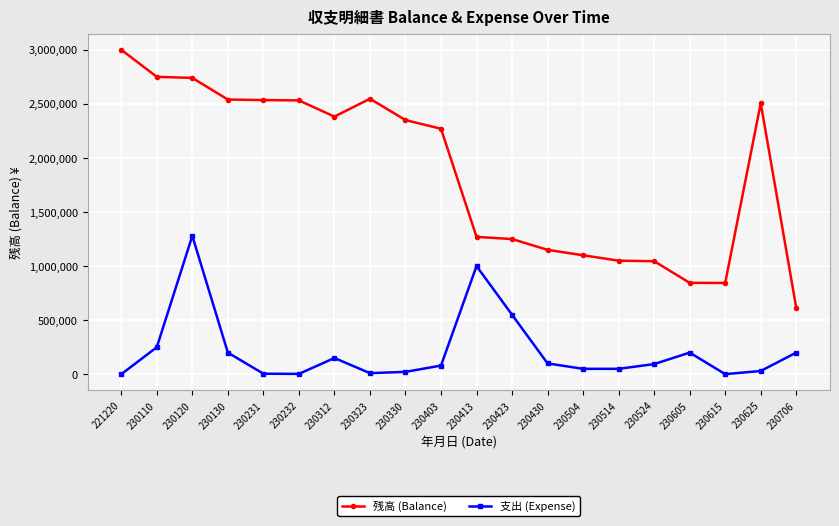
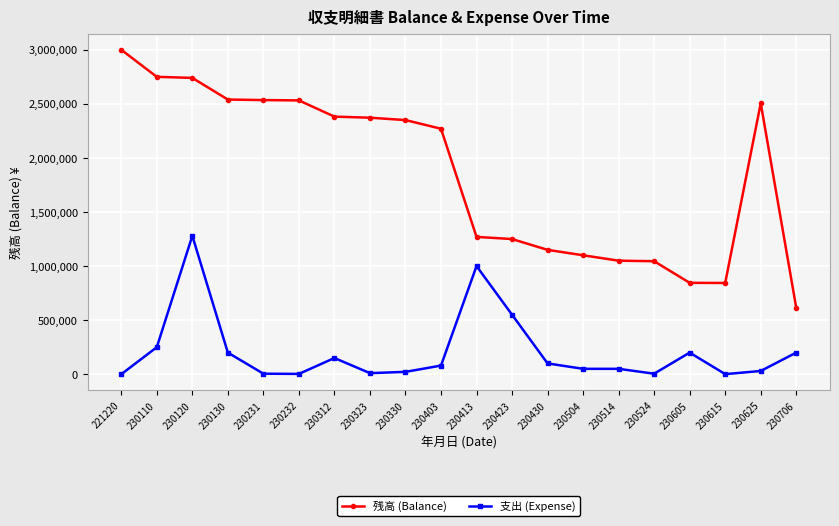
残高 (Balance), 230323: 2,550,000 -> 2,370,000
支出 (Expense), 230524: 90,000 -> 10,000
